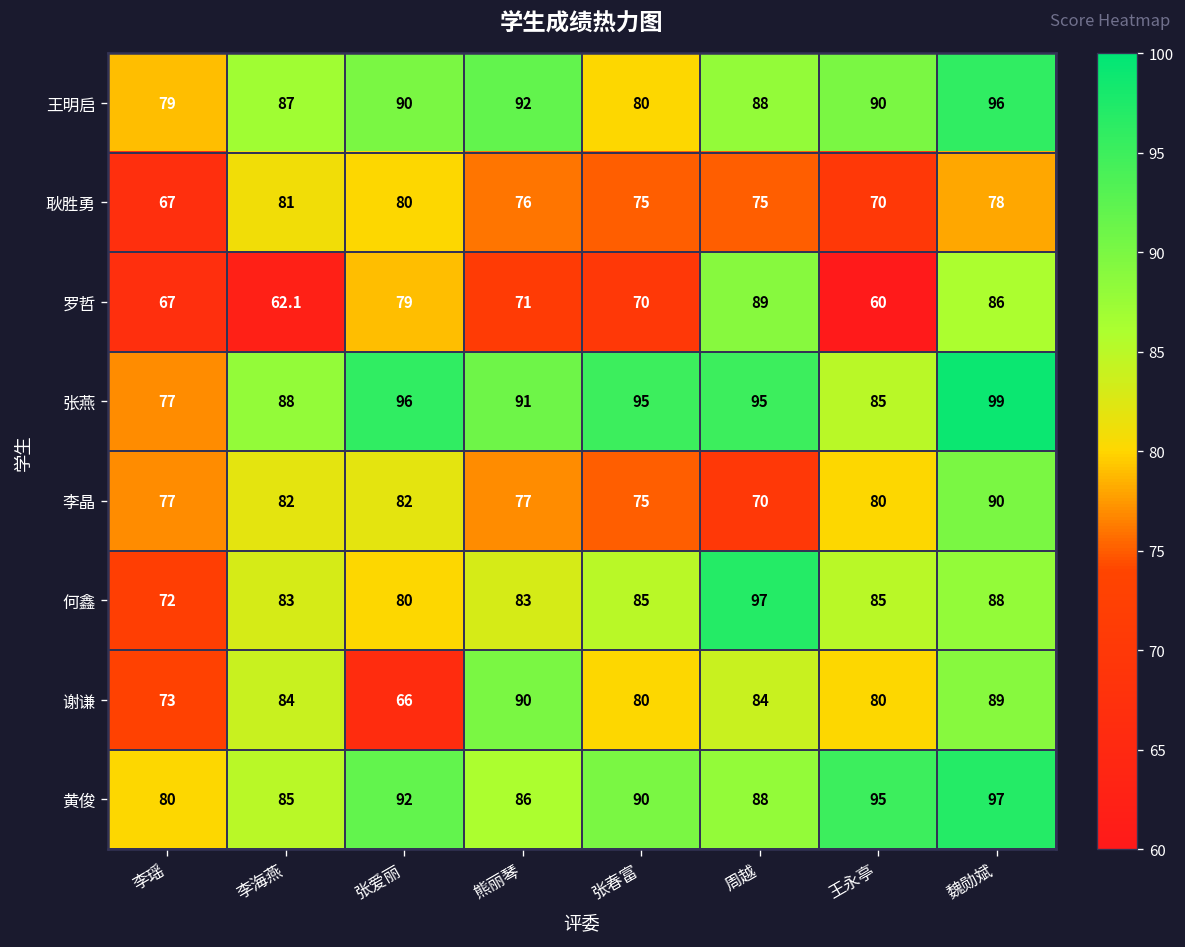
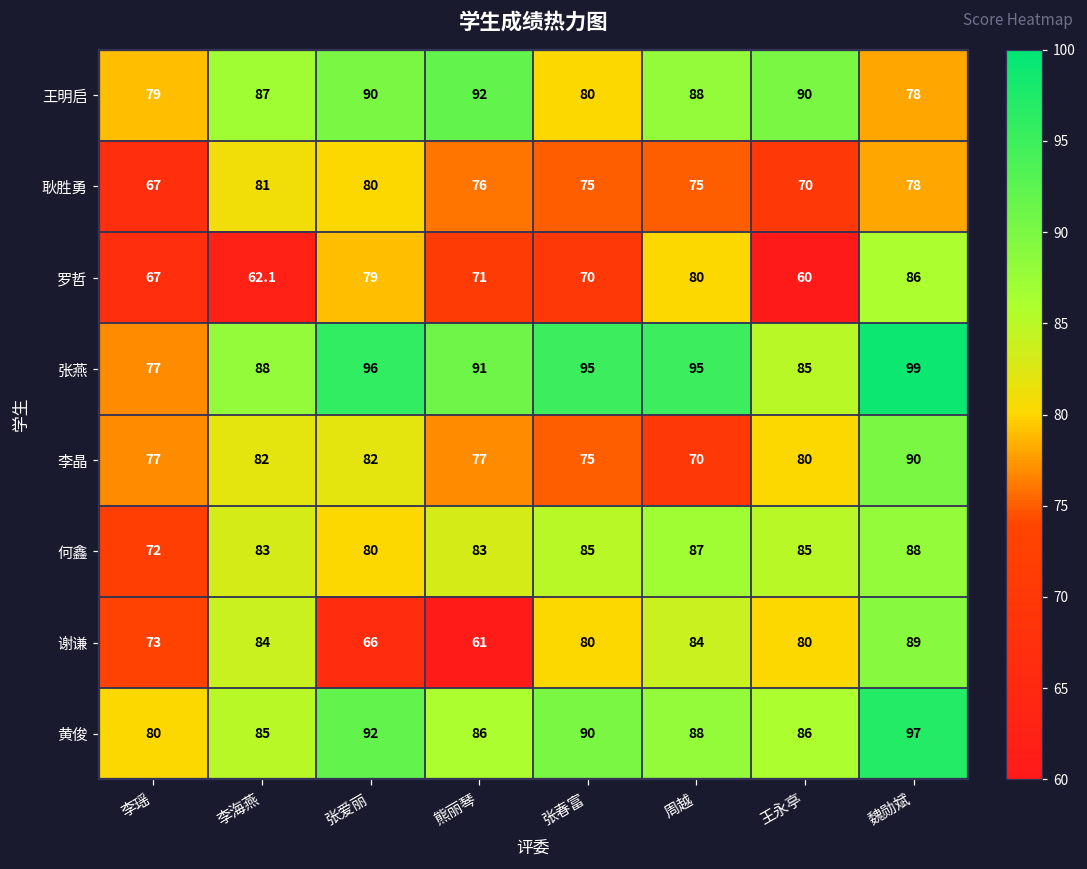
王明启, 魏勋斌: 96 -> 78
罗哲, 周越: 89 -> 80
何鑫, 周越: 97 -> 87
谢谦, 熊丽琴: 90 -> 61
黄俊, 王永亭: 95 -> 86
